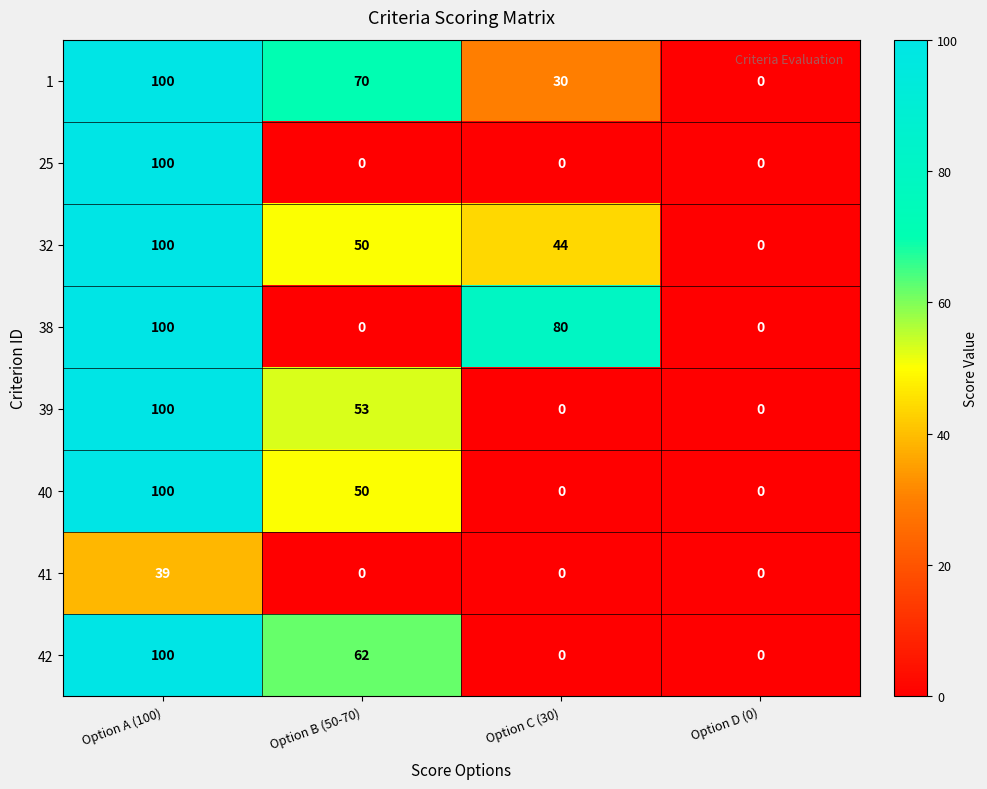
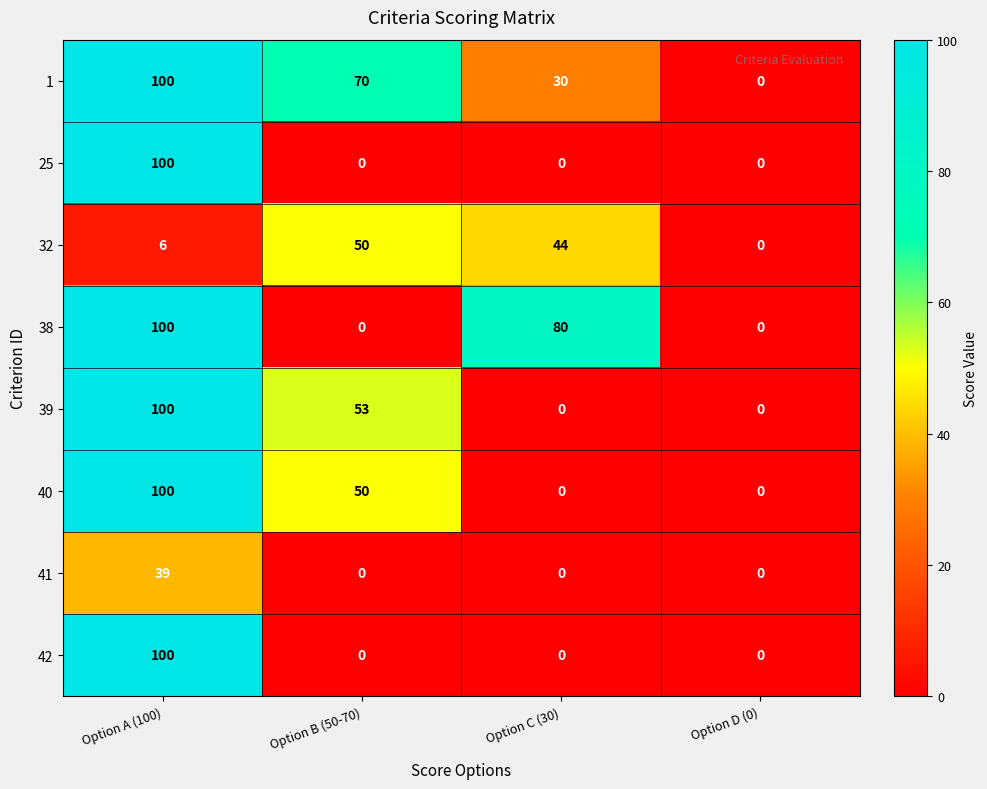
32, Option A (100): 100 -> 6
42, Option B (50-70): 62 -> 0
